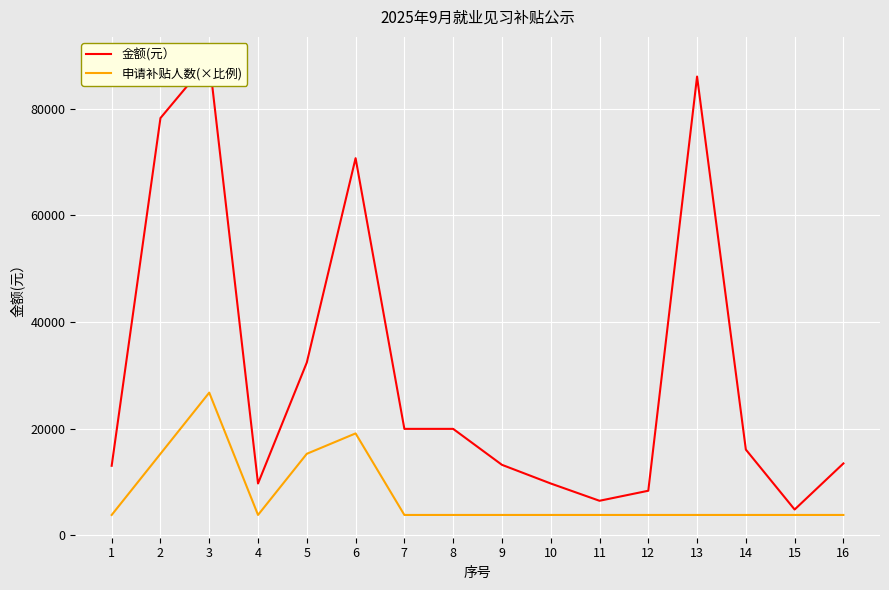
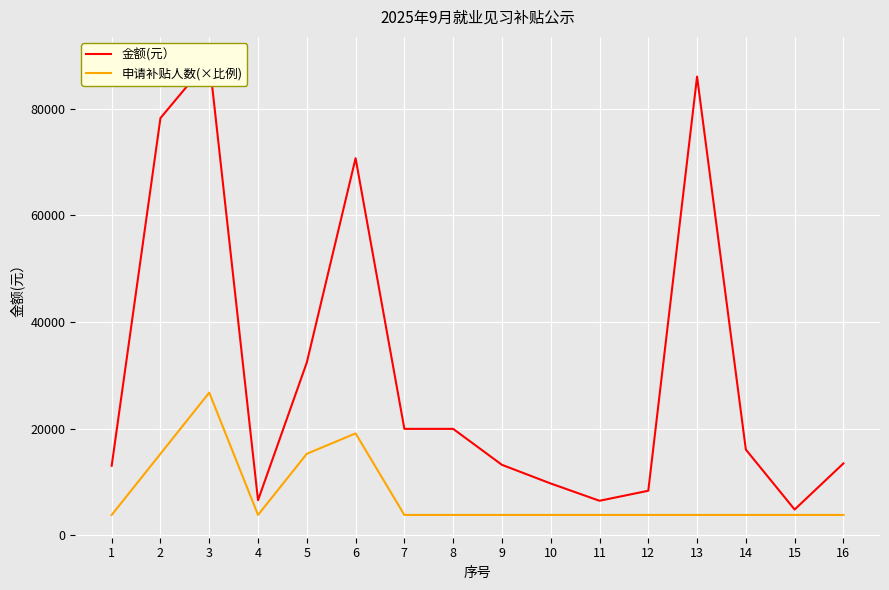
金额(元）, 4: 10000 -> 7000
